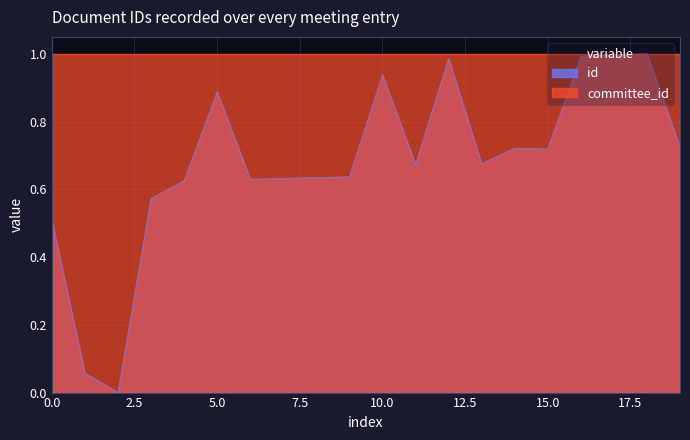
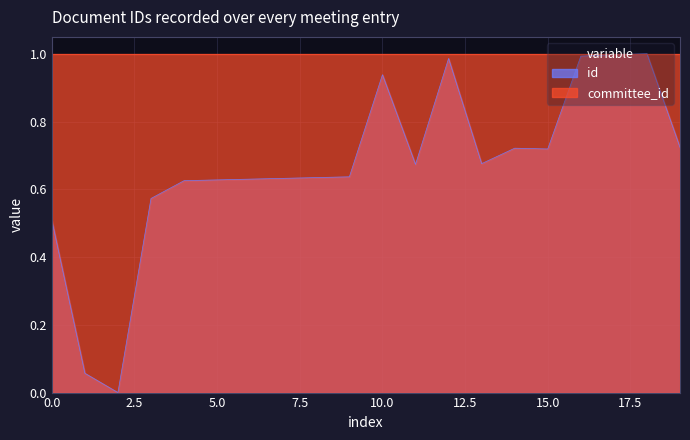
id, 5.0: 0.89 -> 0.63
